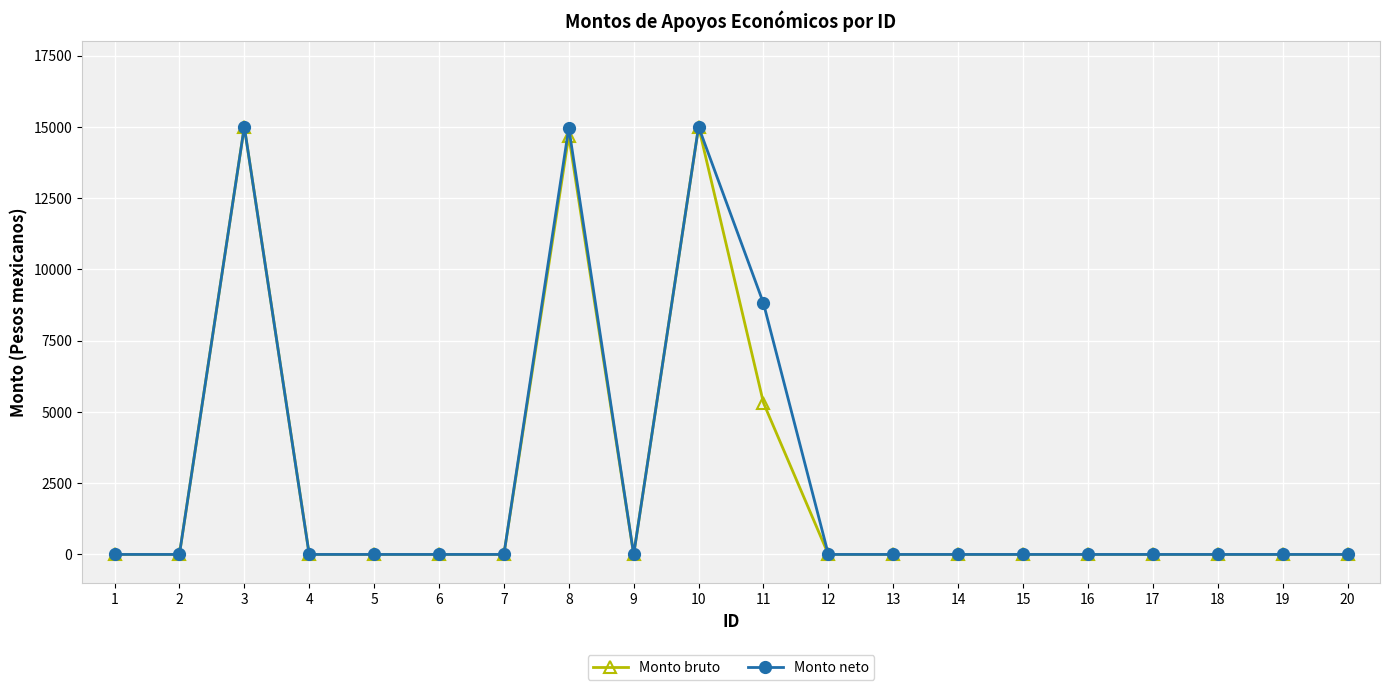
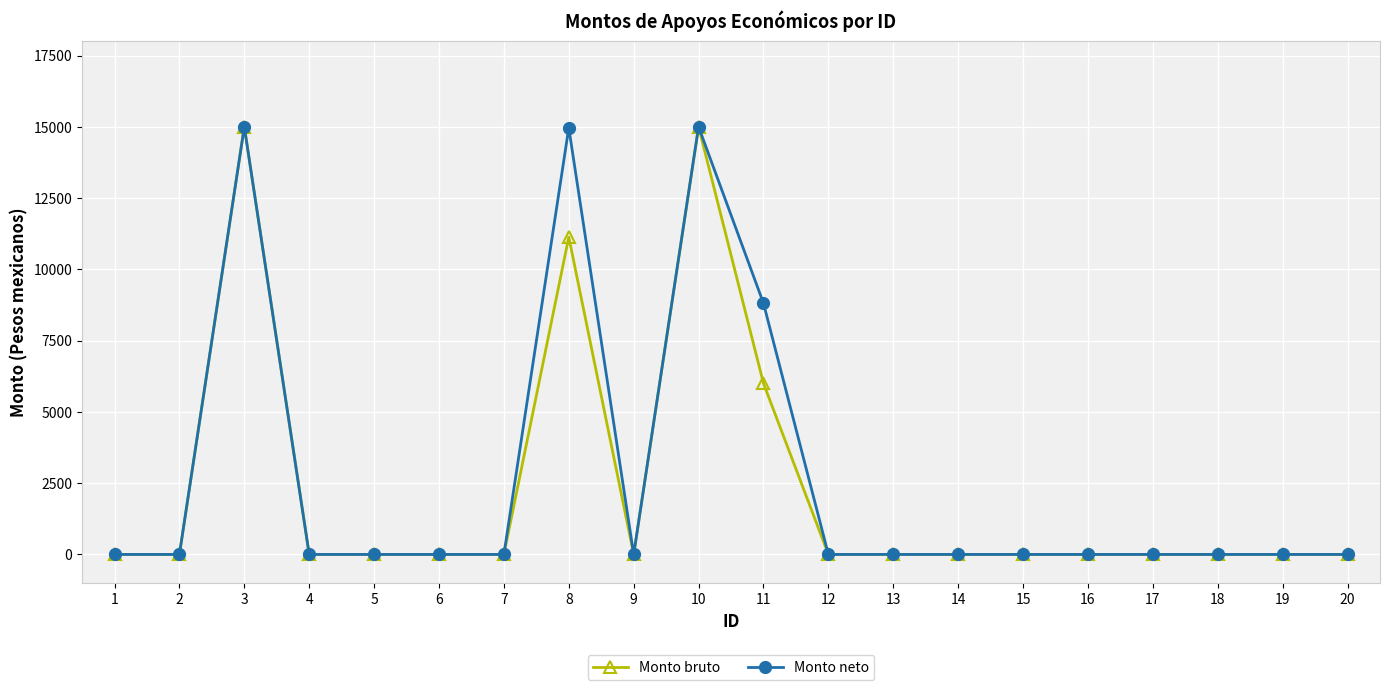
Monto bruto, 8: 14700 -> 11100
Monto bruto, 11: 5300 -> 6000
